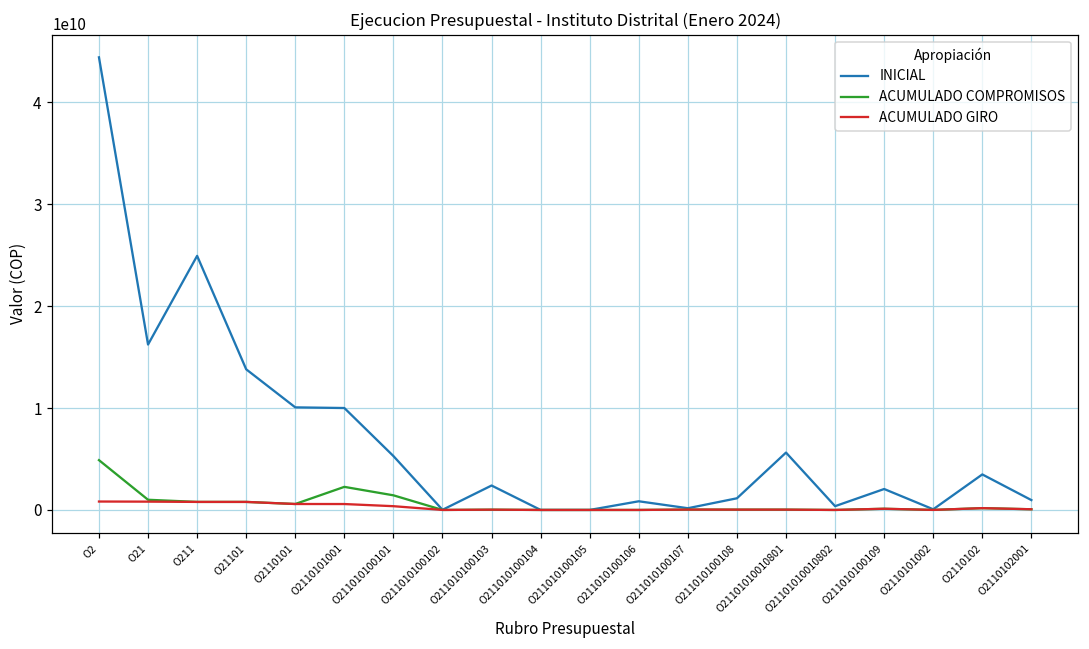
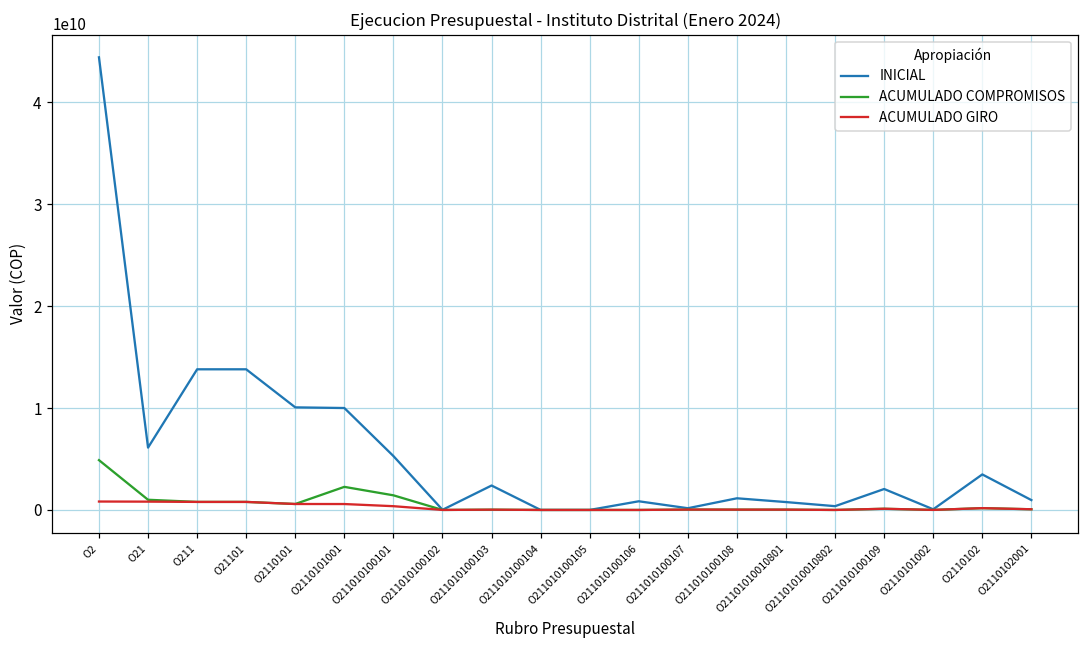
INICIAL, O21: 16000000000 -> 6000000000
INICIAL, O211: 25000000000 -> 14000000000
INICIAL, O21101010010801: 6000000000 -> 1000000000
